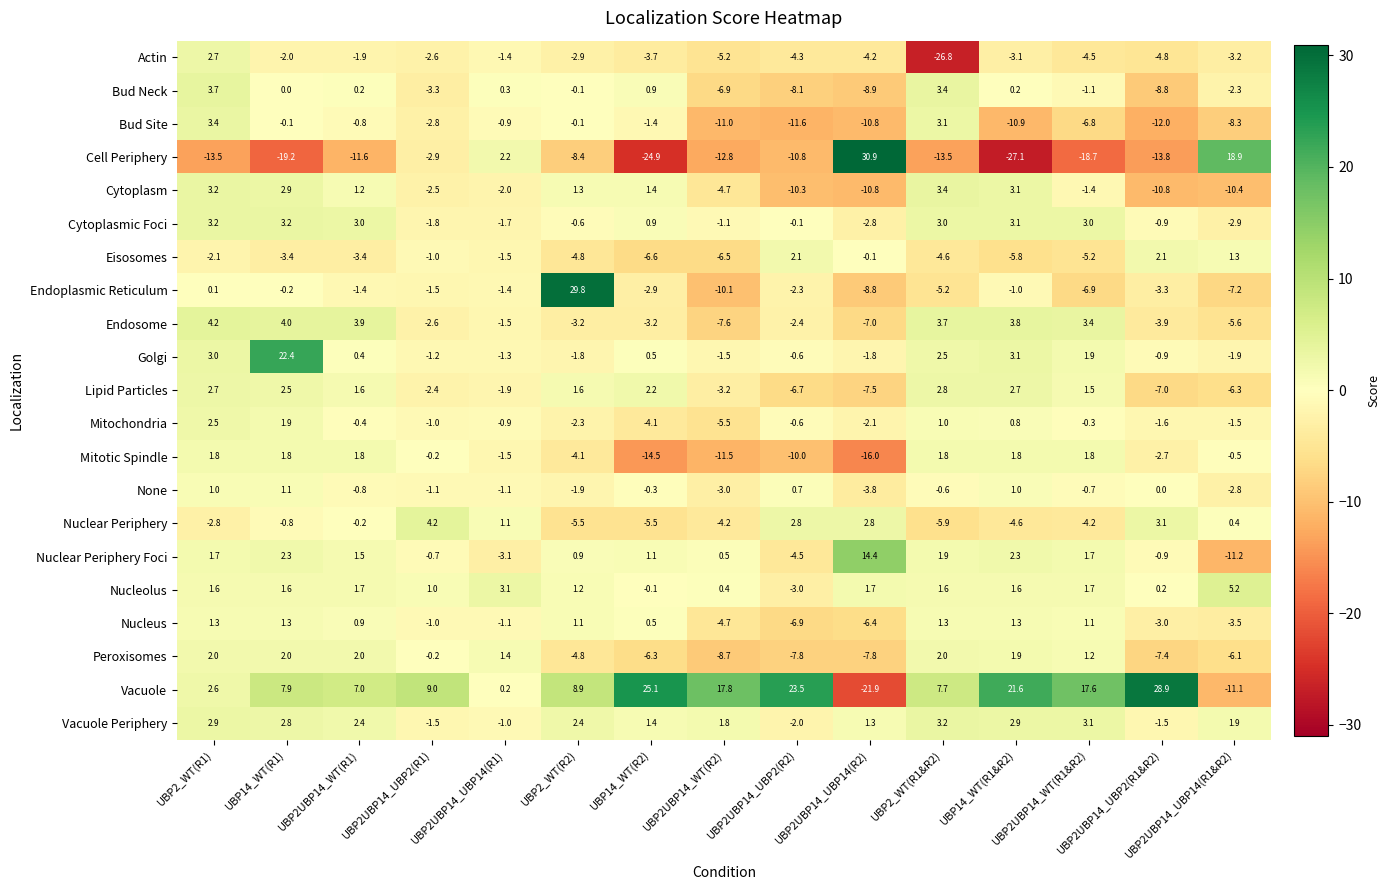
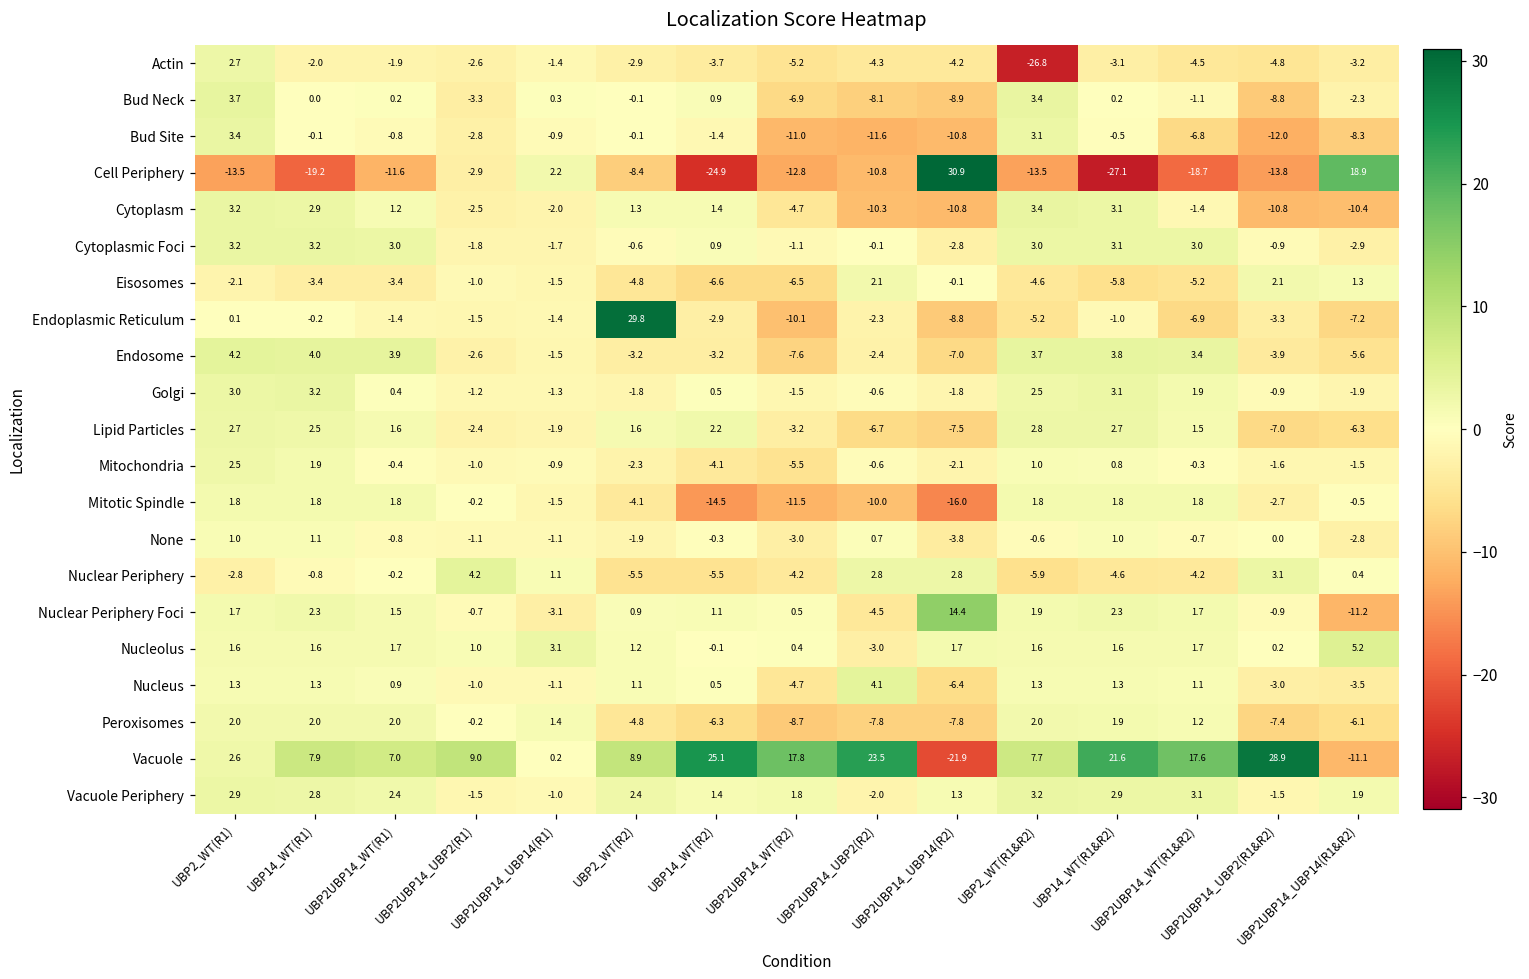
Bud Site, UBP14_WT(R1&R2): -10.9 -> -0.5
Golgi, UBP14_WT(R1): 22.4 -> 3.2
Nucleus, UBP2UBP14_UBP2(R2): -6.9 -> 4.1
